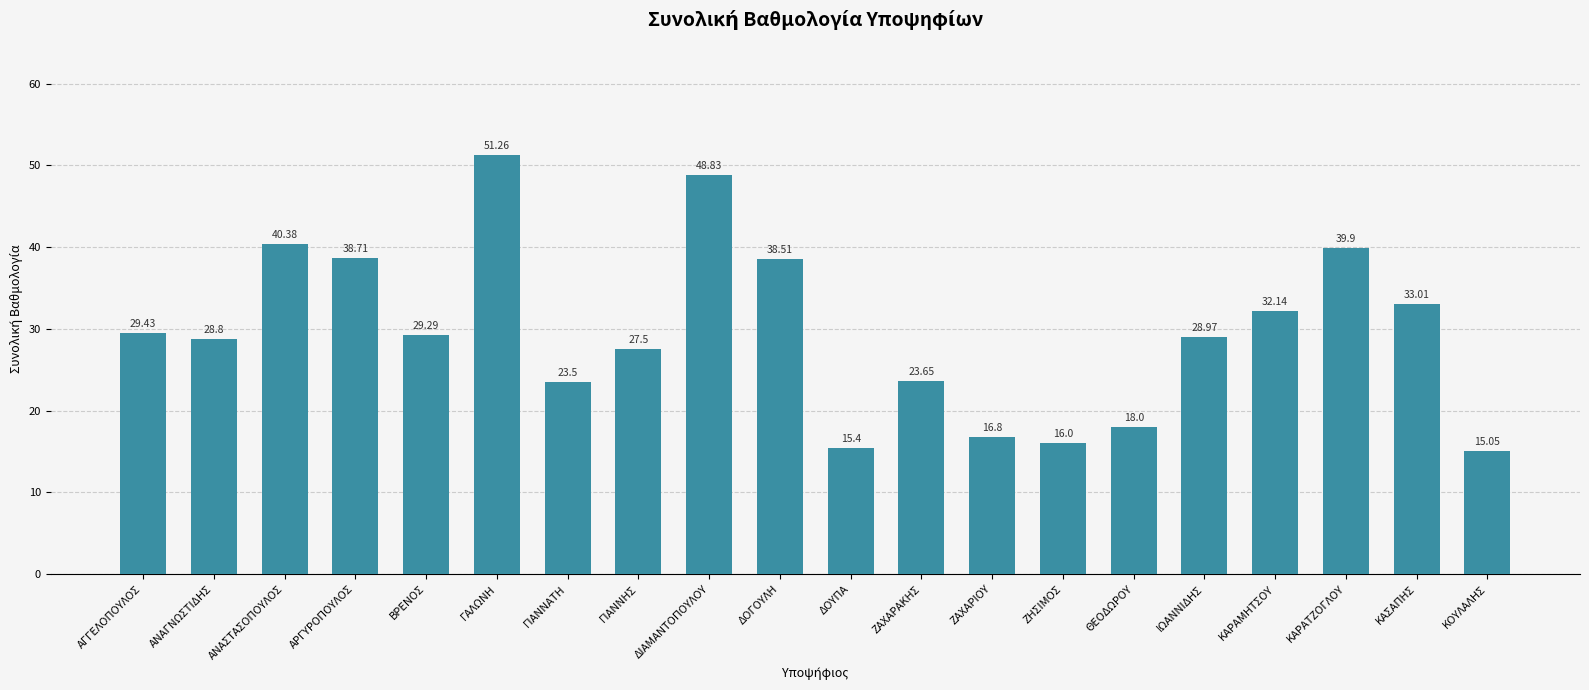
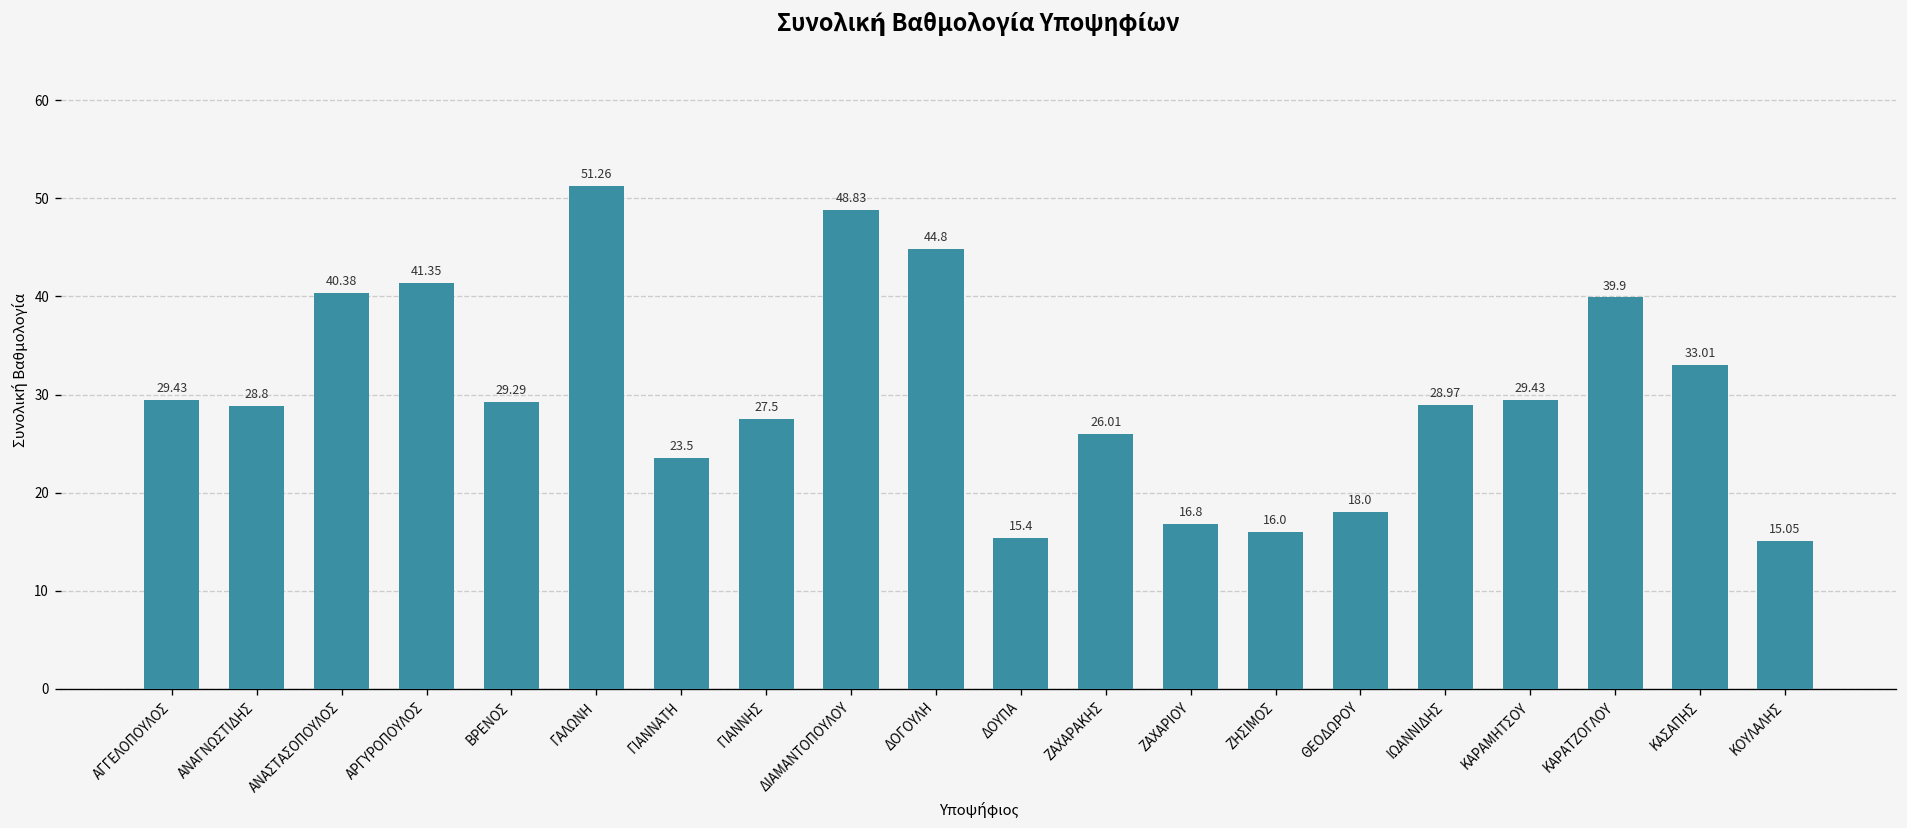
ΑΡΓΥΡΟΠΟΥΛΟΣ: 38.71 -> 41.35
ΔΟΓΟΥΛΗ: 38.51 -> 44.8
ΖΑΧΑΡΑΚΗΣ: 23.65 -> 26.01
ΚΑΡΑΜΗΤΣΟΥ: 32.14 -> 29.43
